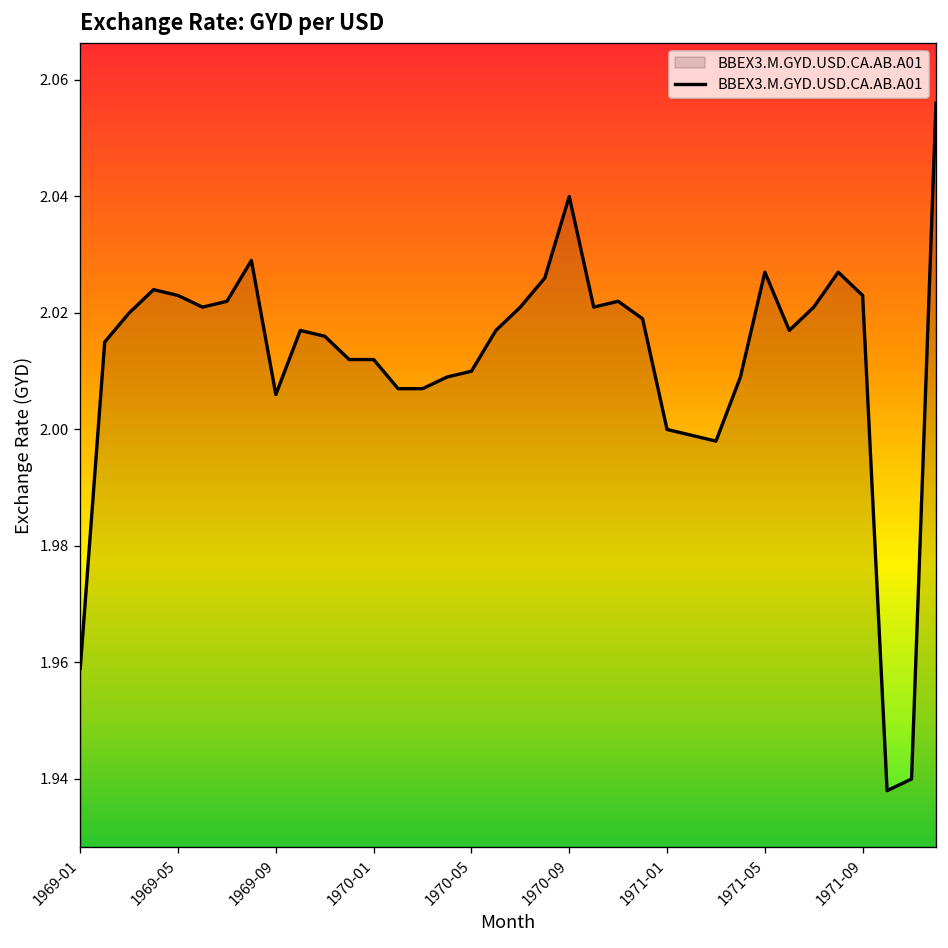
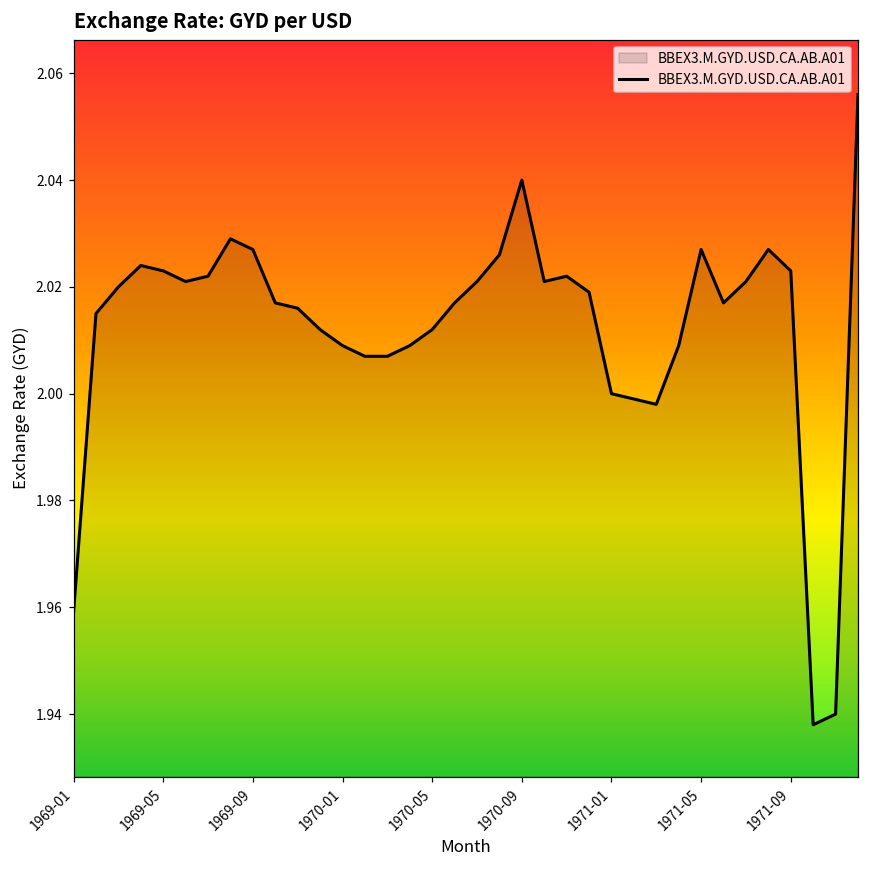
1969-09: 2.006 -> 2.027
1970-01: 2.012 -> 2.009
1970-05: 2.010 -> 2.012
